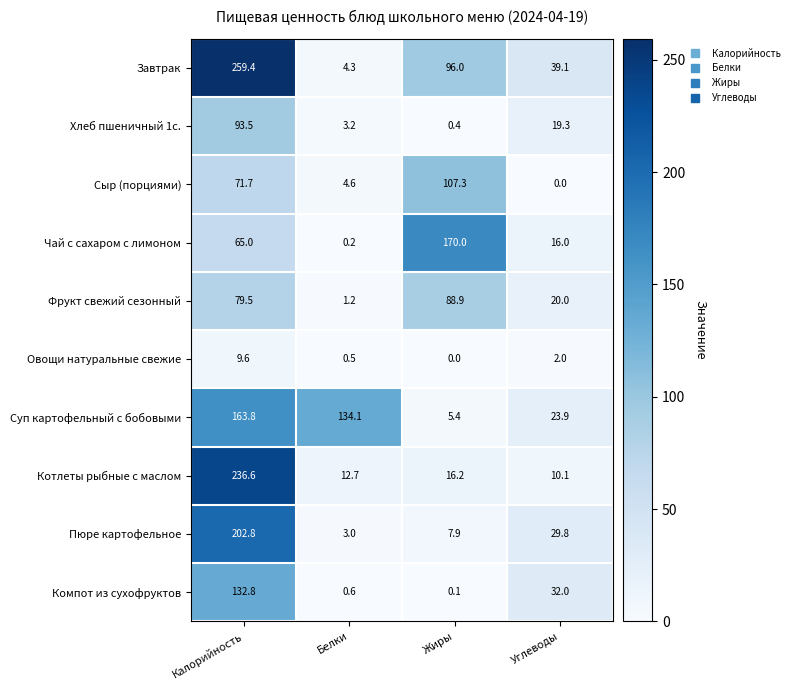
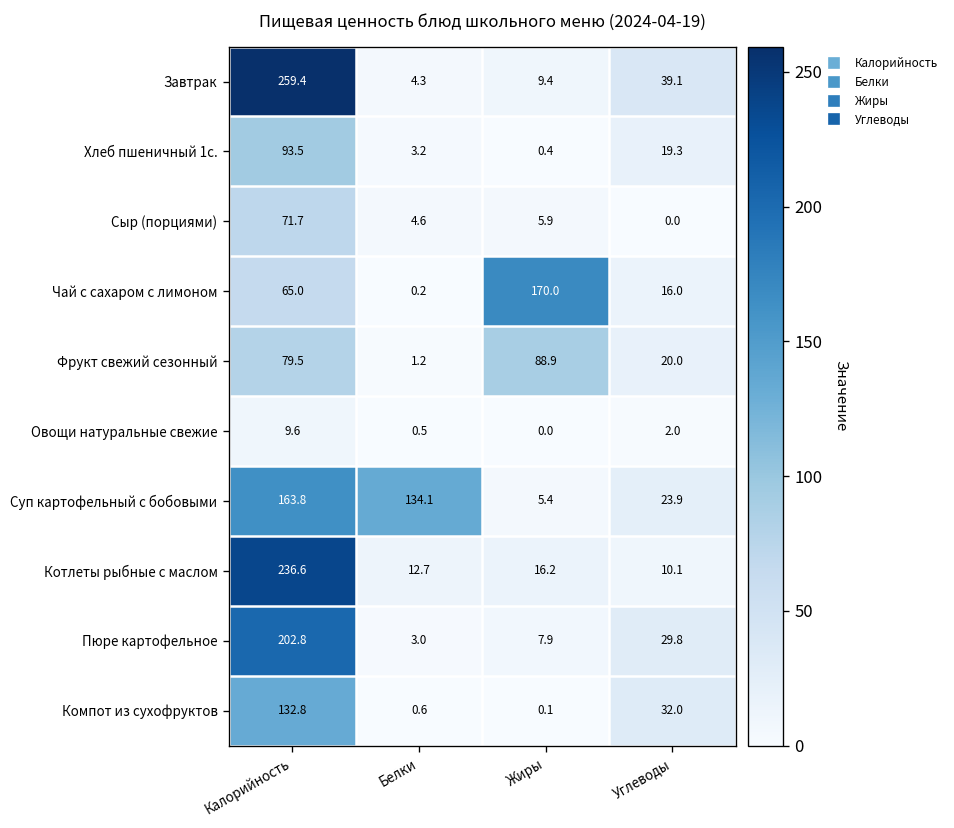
Завтрак, Жиры: 96.0 -> 9.4
Сыр (порциями), Жиры: 107.3 -> 5.9
